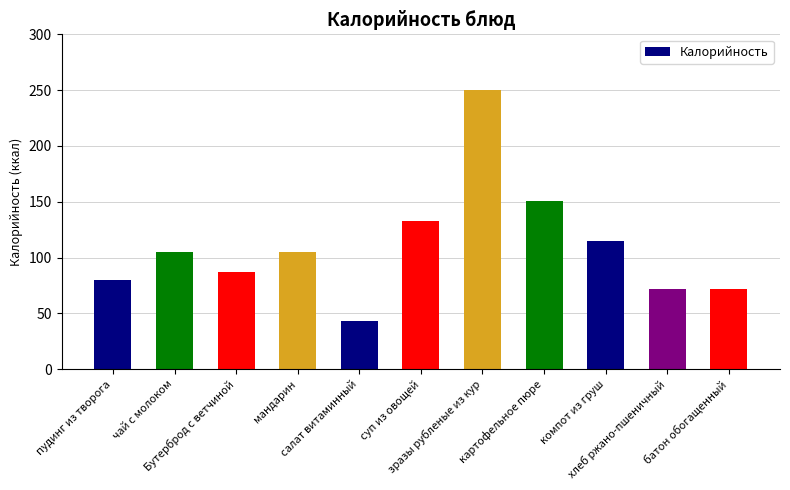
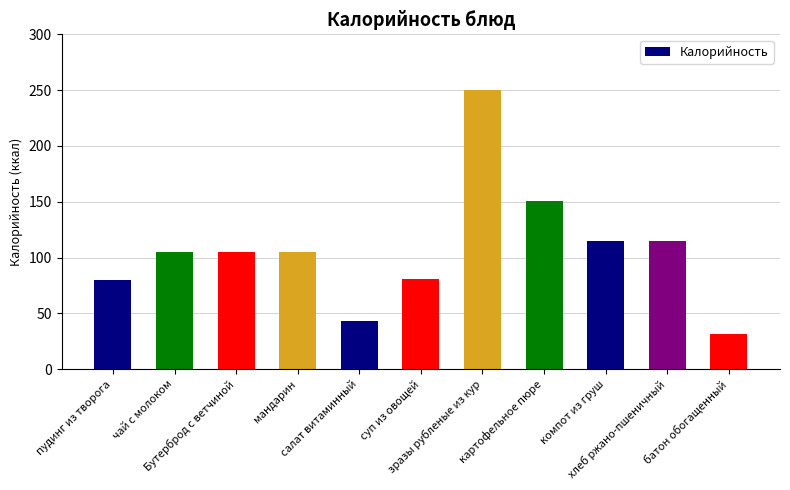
Бутерброд с ветчиной: 87 -> 105
суп из овощей: 133 -> 81
хлеб ржано-пшеничный: 72 -> 115
батон обогащенный: 72 -> 32
